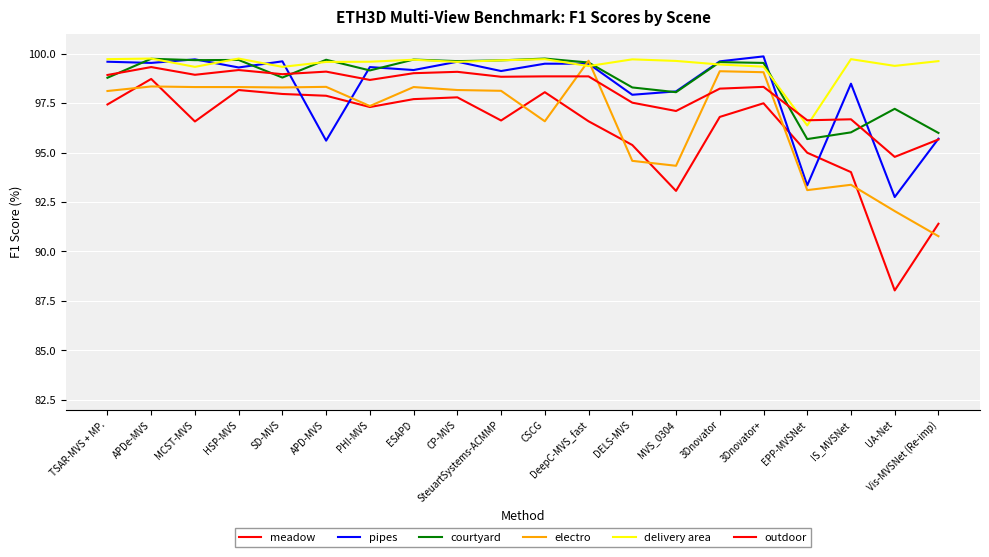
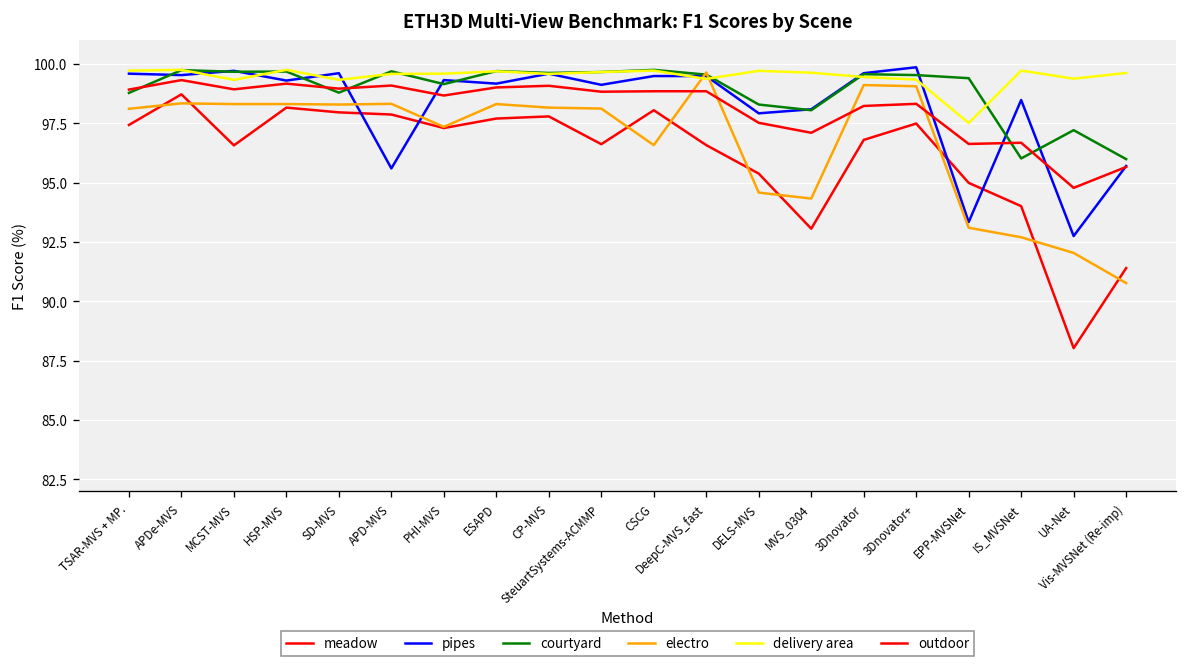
courtyard, EPP-MVSNet: 95.7 -> 99.4
delivery area, EPP-MVSNet: 96.4 -> 97.5
electro, IS_MVSNet: 93.4 -> 92.7
